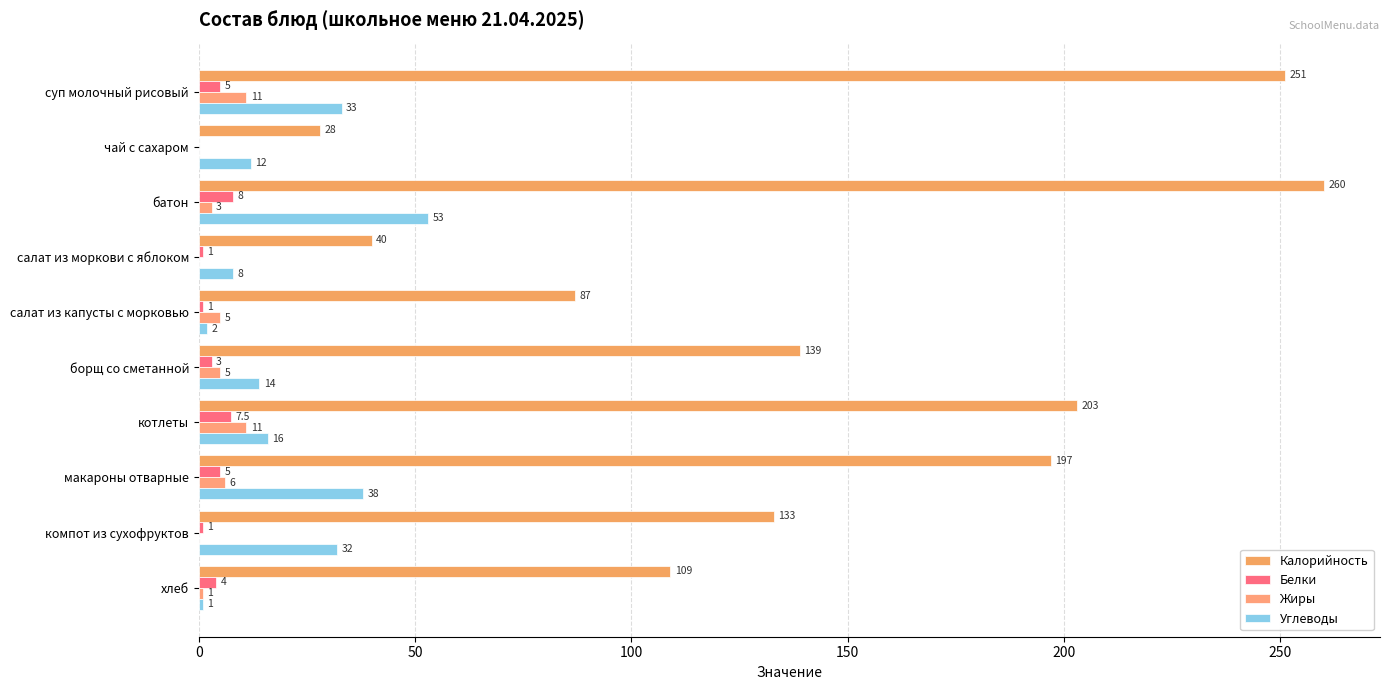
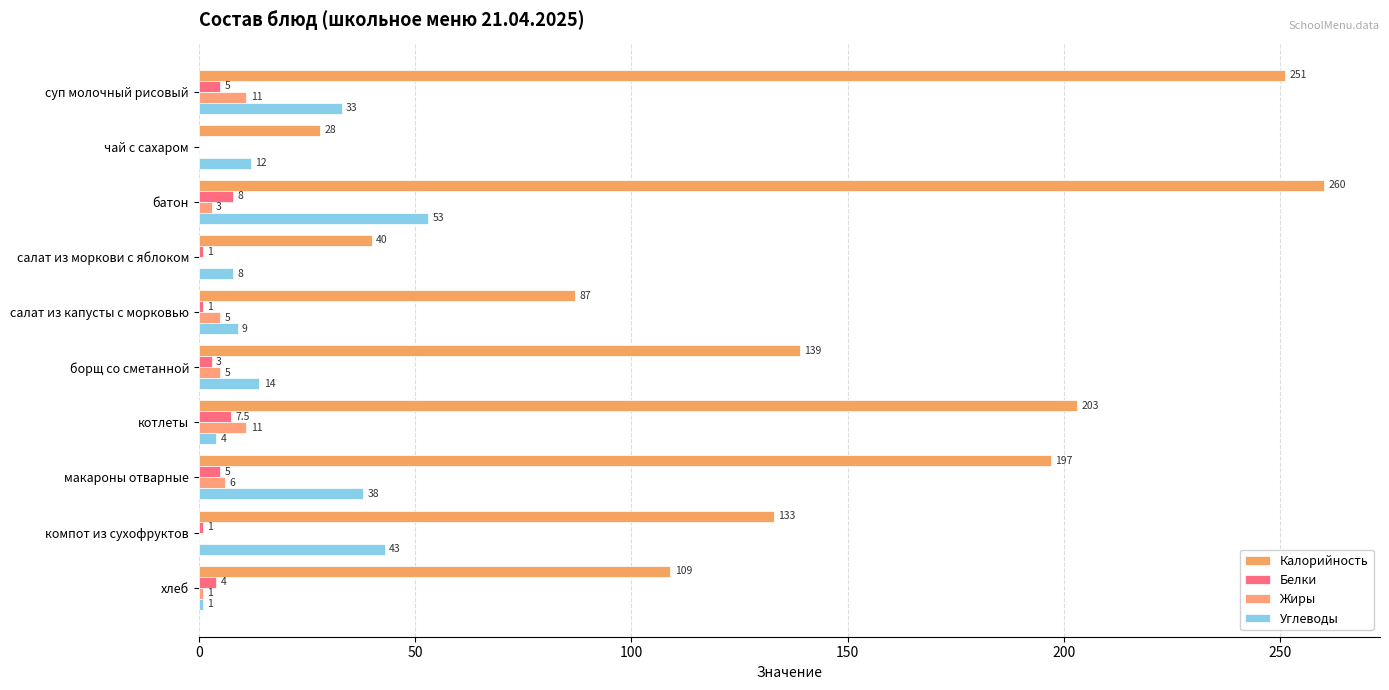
Углеводы, салат из капусты с морковью: 2 -> 9
Углеводы, котлеты: 16 -> 4
Углеводы, компот из сухофруктов: 32 -> 43
